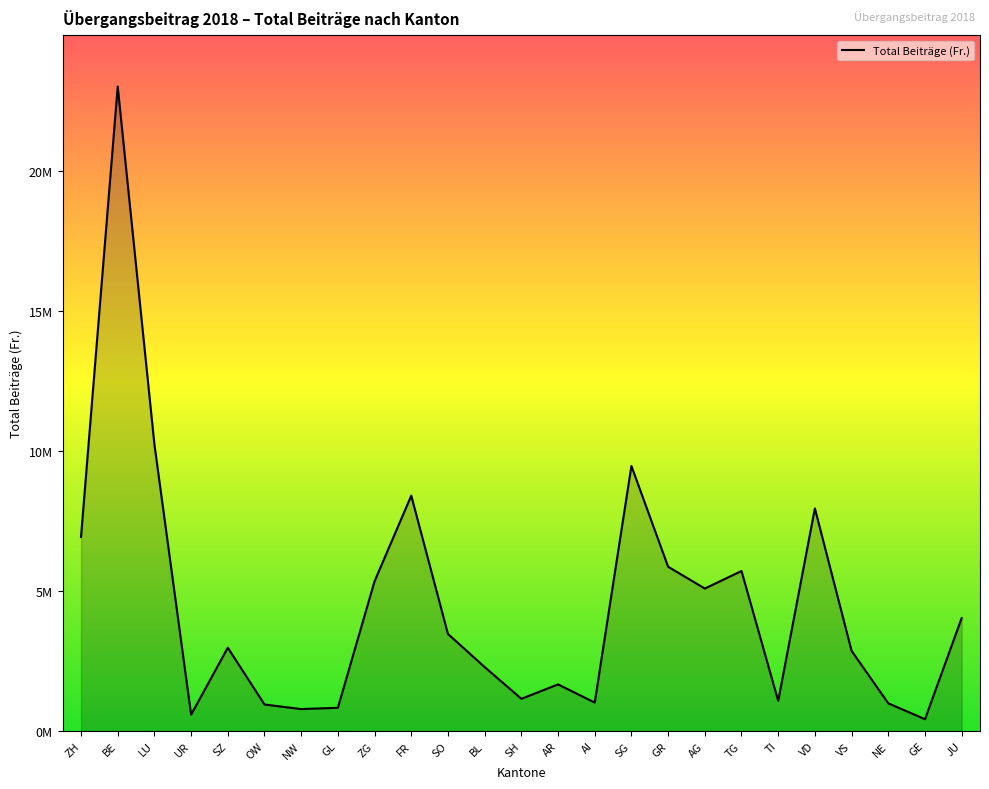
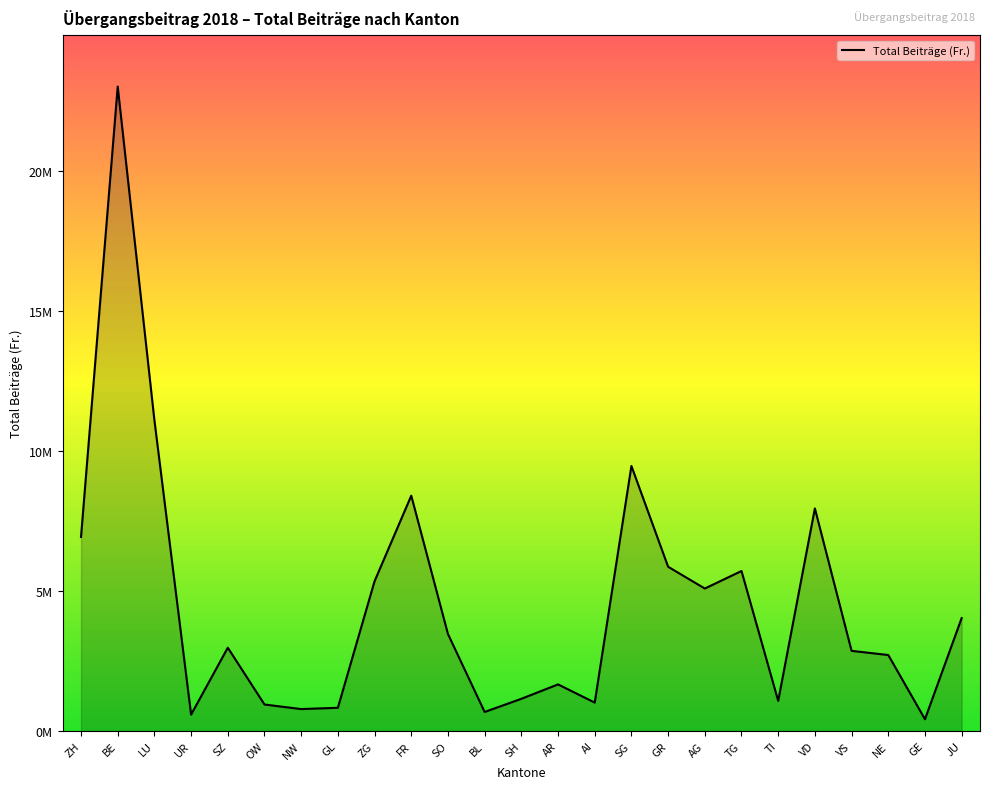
LU: 10200000 -> 11100000
BL: 2300000 -> 700000
NE: 1000000 -> 2700000
